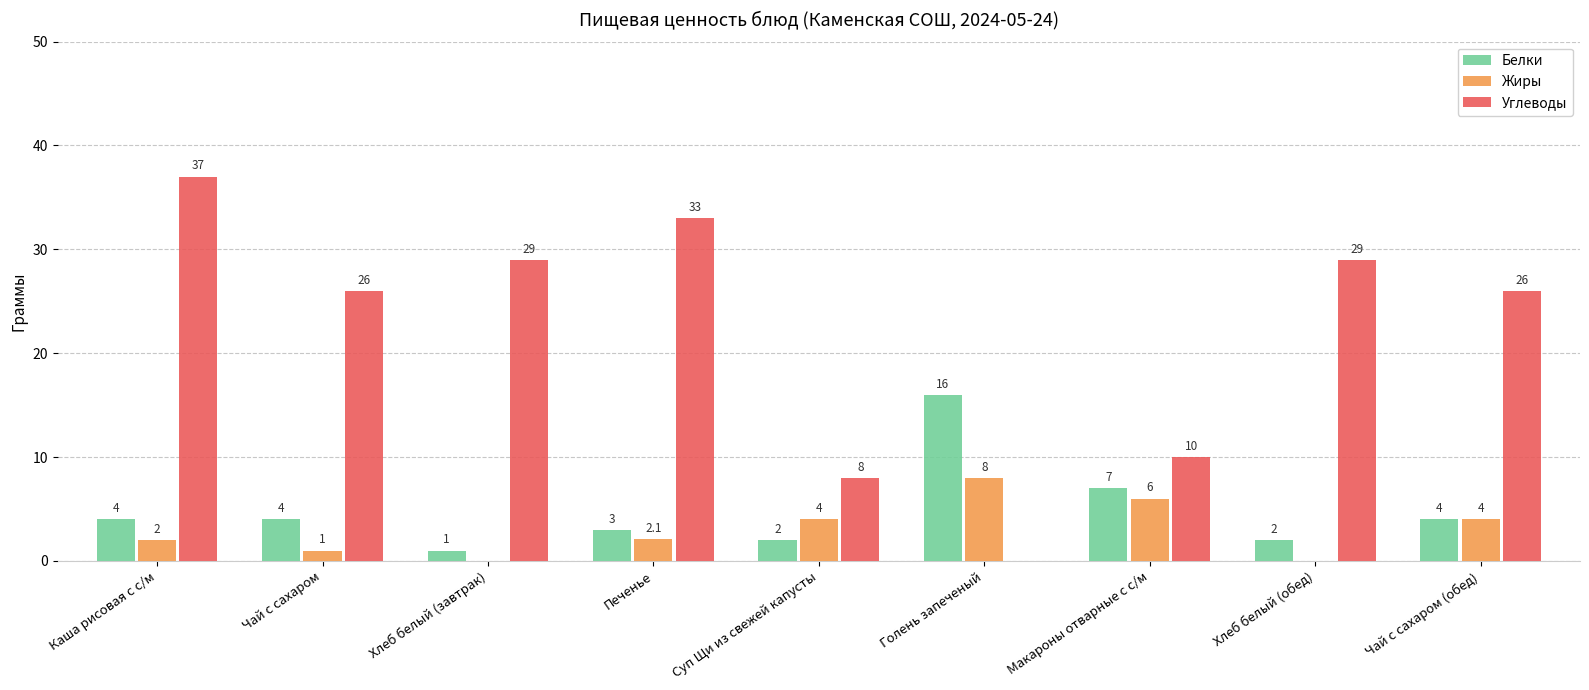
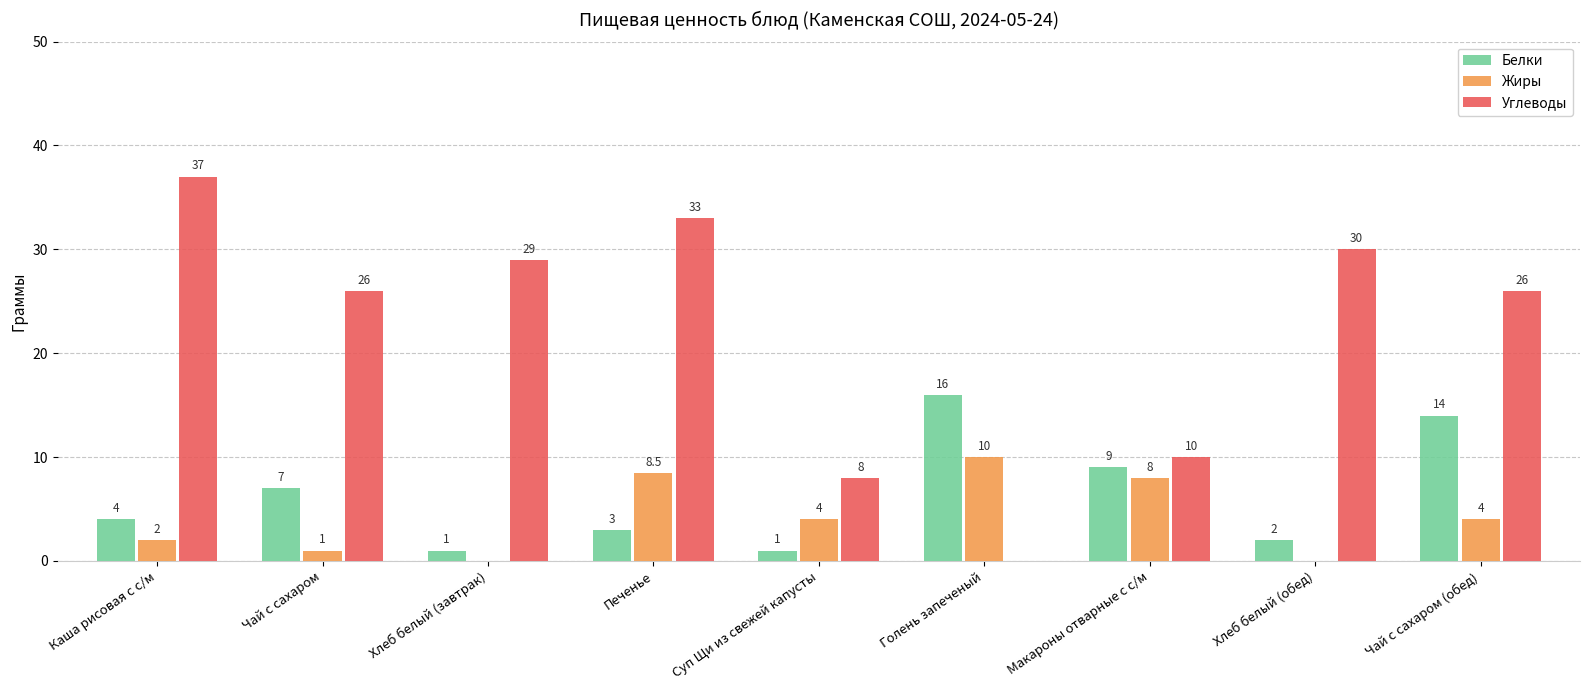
Белки, Чай с сахаром: 4 -> 7
Жиры, Печенье: 2.1 -> 8.5
Белки, Суп Щи из свежей капусты: 2 -> 1
Жиры, Голень запеченый: 8 -> 10
Белки, Макароны отварные с с/м: 7 -> 9
Жиры, Макароны отварные с с/м: 6 -> 8
Углеводы, Хлеб белый (обед): 29 -> 30
Белки, Чай с сахаром (обед): 4 -> 14
